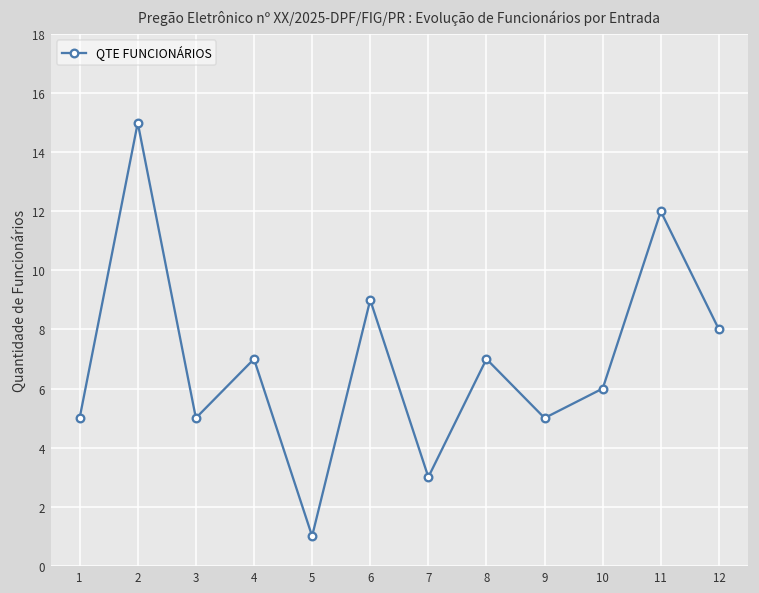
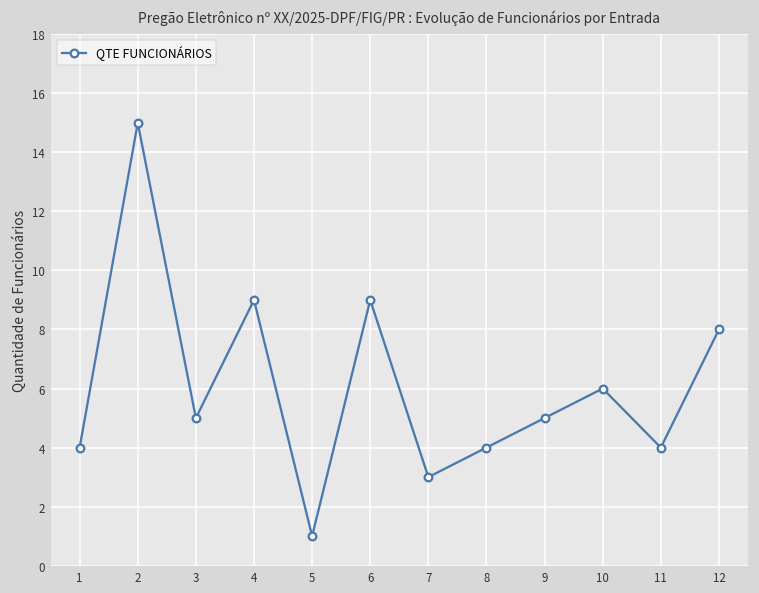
1: 5 -> 4
4: 7 -> 9
8: 7 -> 4
11: 12 -> 4
